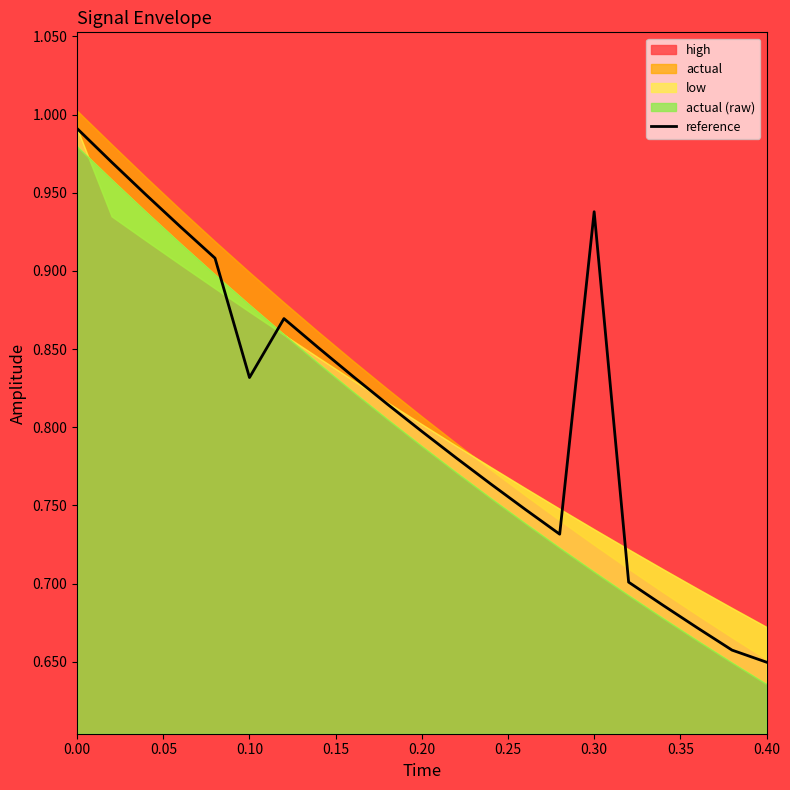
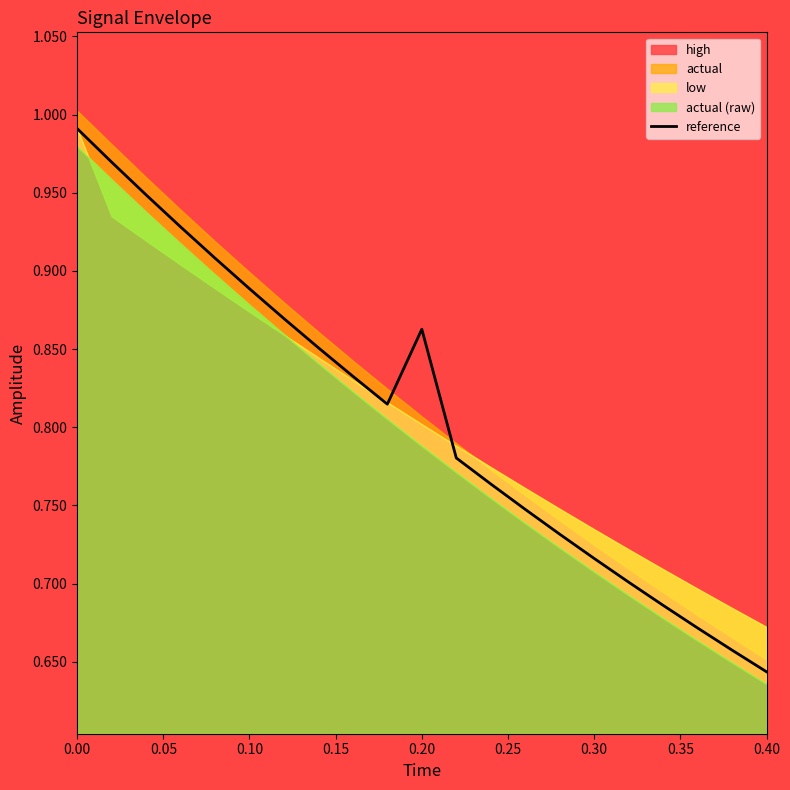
reference, 0.10: 0.832 -> 0.889
reference, 0.20: 0.797 -> 0.863
reference, 0.30: 0.938 -> 0.716
reference, 0.40: 0.650 -> 0.644
